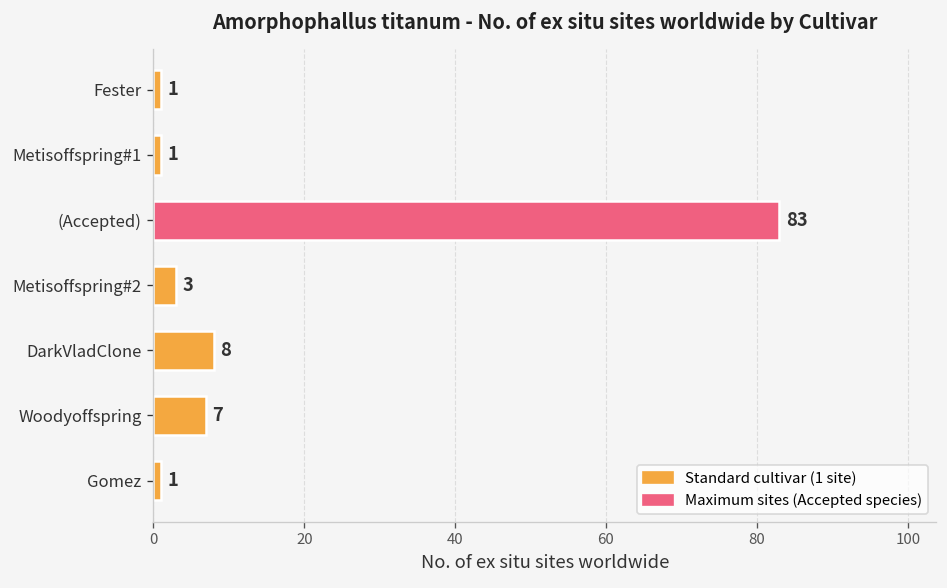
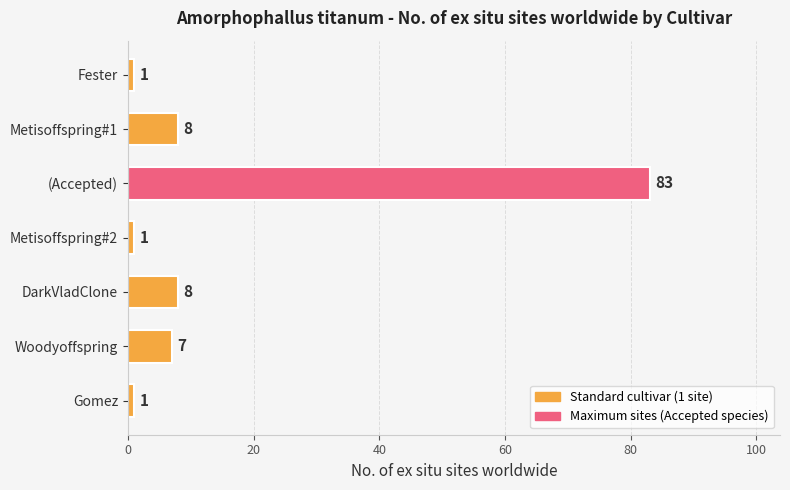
Metisoffspring#1: 1 -> 8
Metisoffspring#2: 3 -> 1
